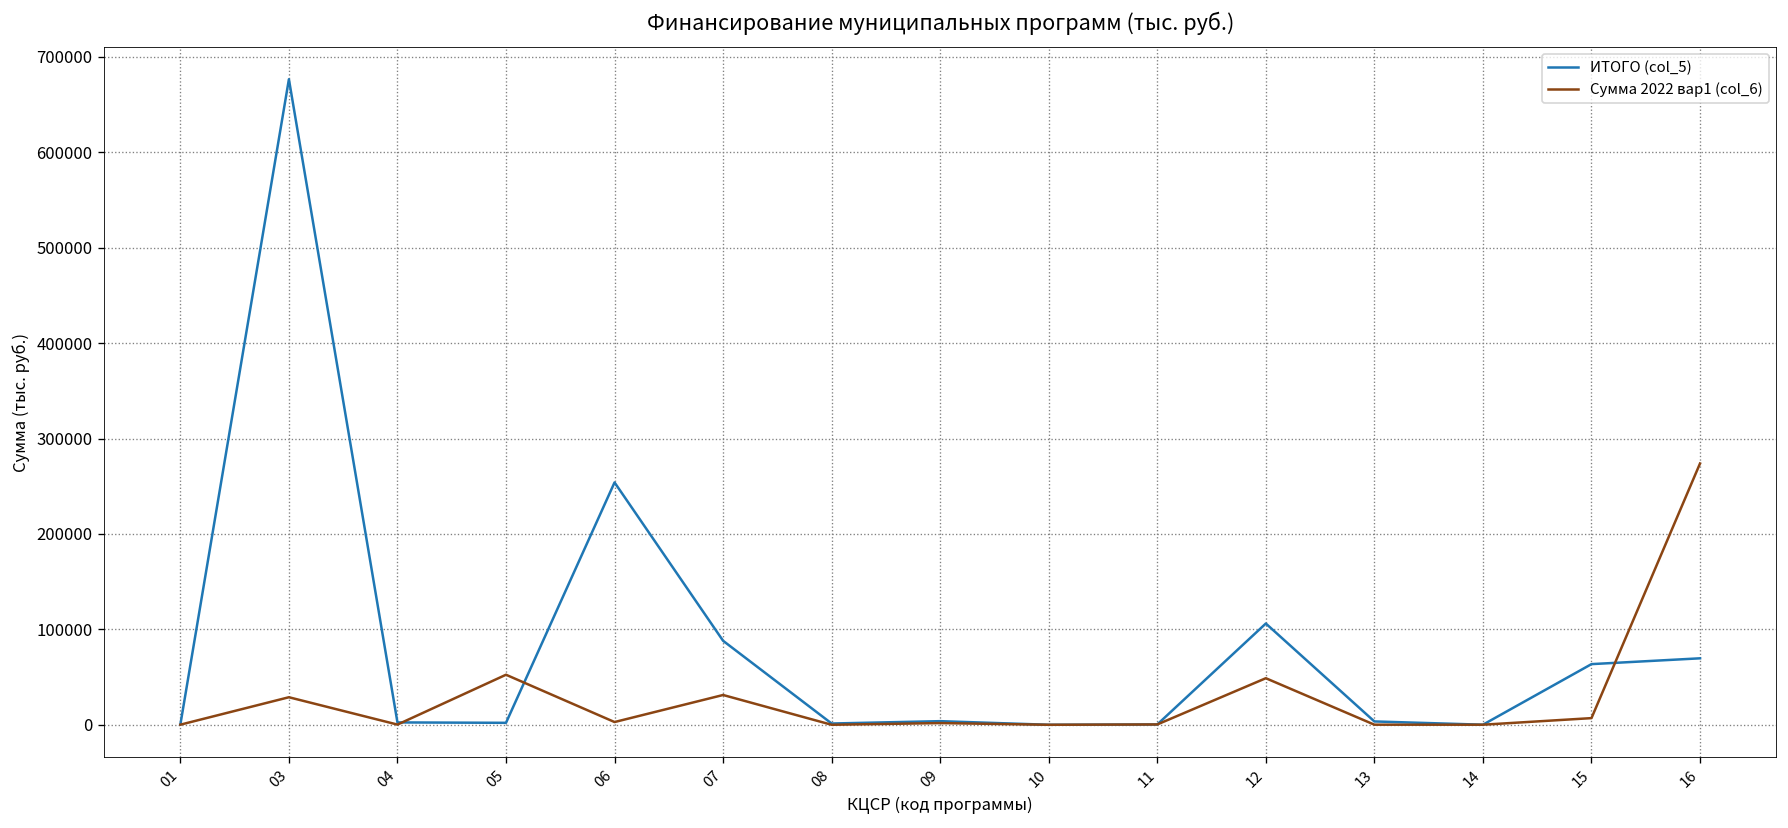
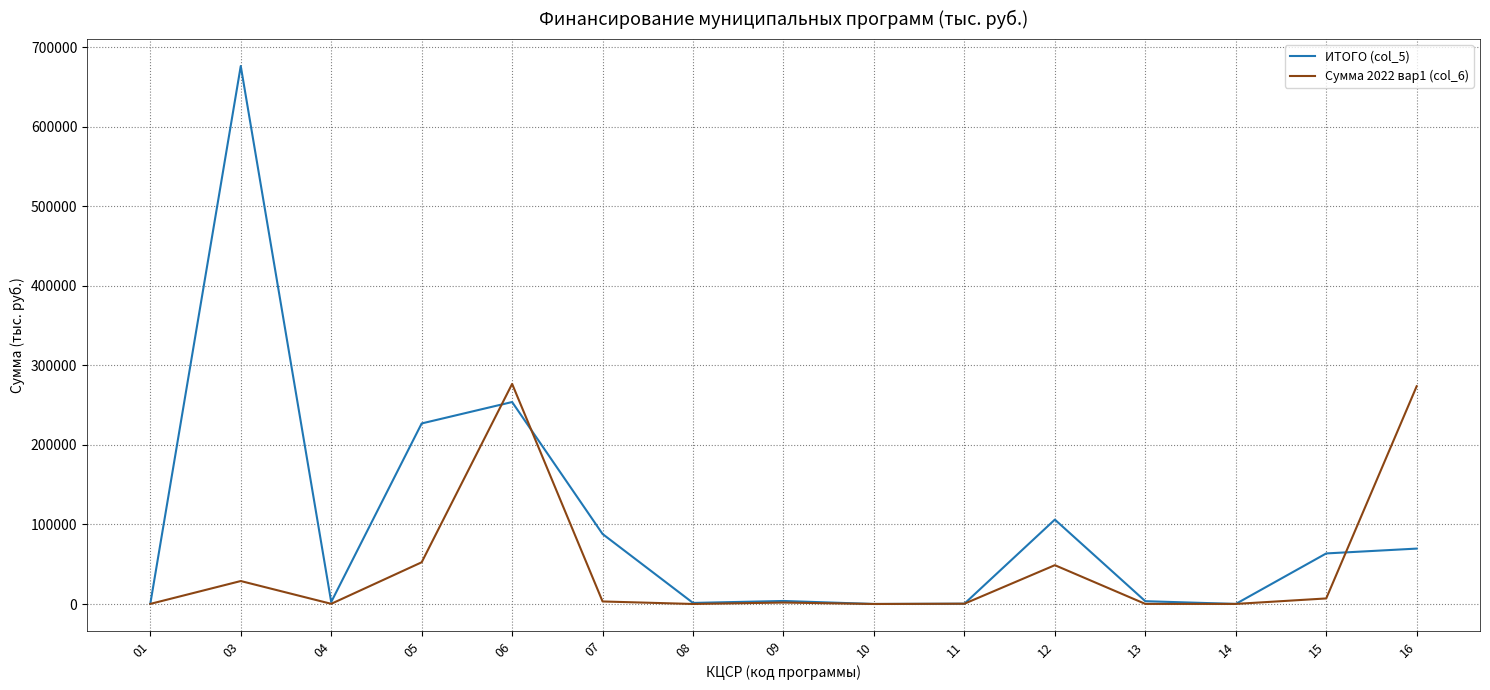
ИТОГО (col_5), 05: 0 -> 230000
Сумма 2022 вар1 (col_6), 06: 0 -> 280000
Сумма 2022 вар1 (col_6), 07: 30000 -> 0
